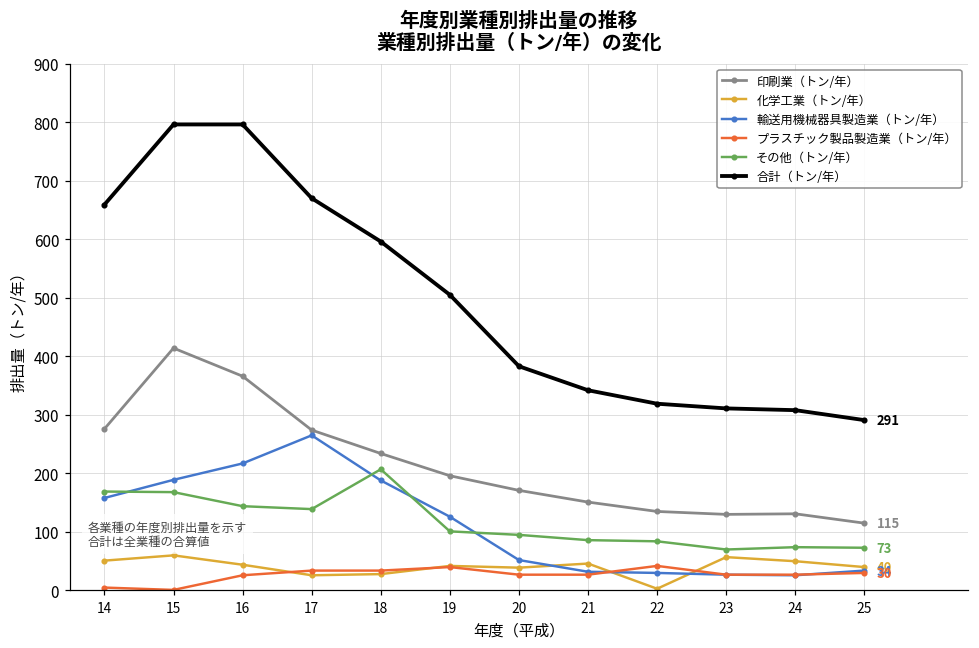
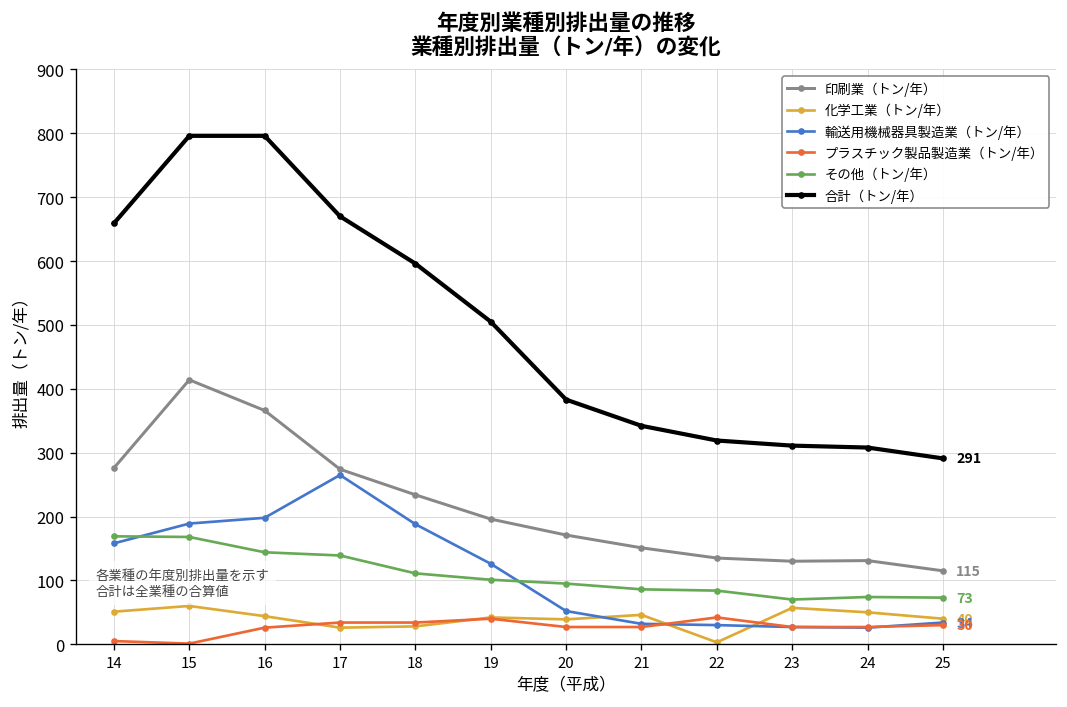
輸送用機械器具製造業（トン/年）, 16: 220 -> 200
その他（トン/年）, 18: 210 -> 110
